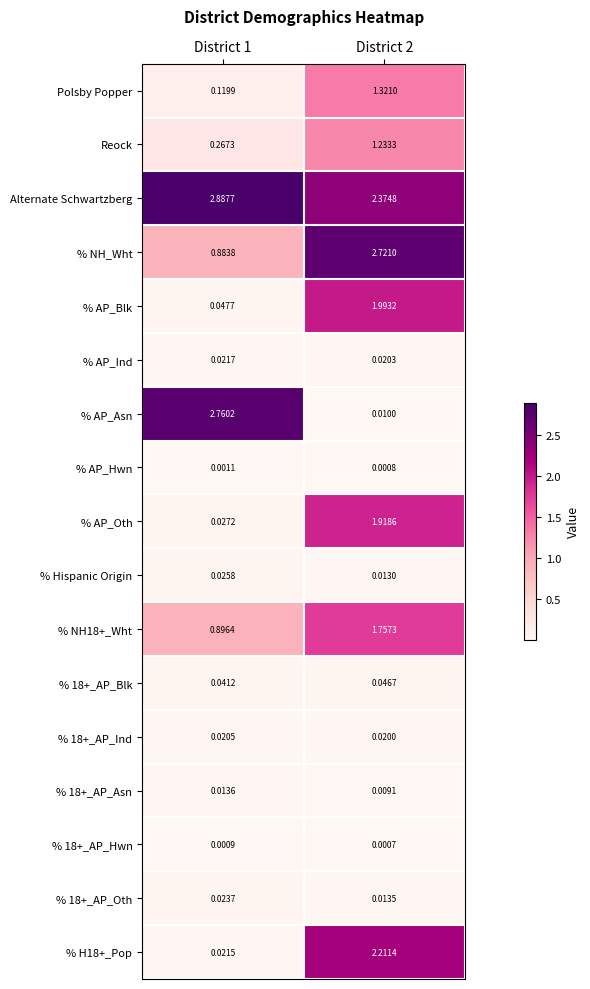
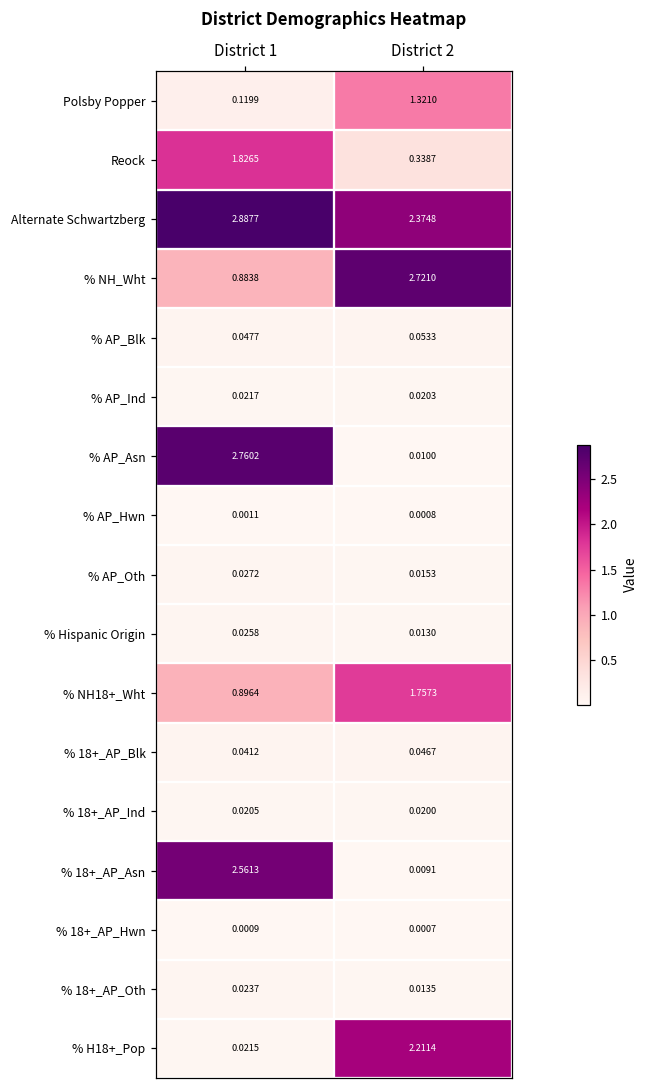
Reock, District 1: 0.2673 -> 1.8265
Reock, District 2: 1.2333 -> 0.3387
% AP_Blk, District 2: 1.9932 -> 0.0533
% AP_Oth, District 2: 1.9186 -> 0.0153
% 18+_AP_Asn, District 1: 0.0136 -> 2.5613
